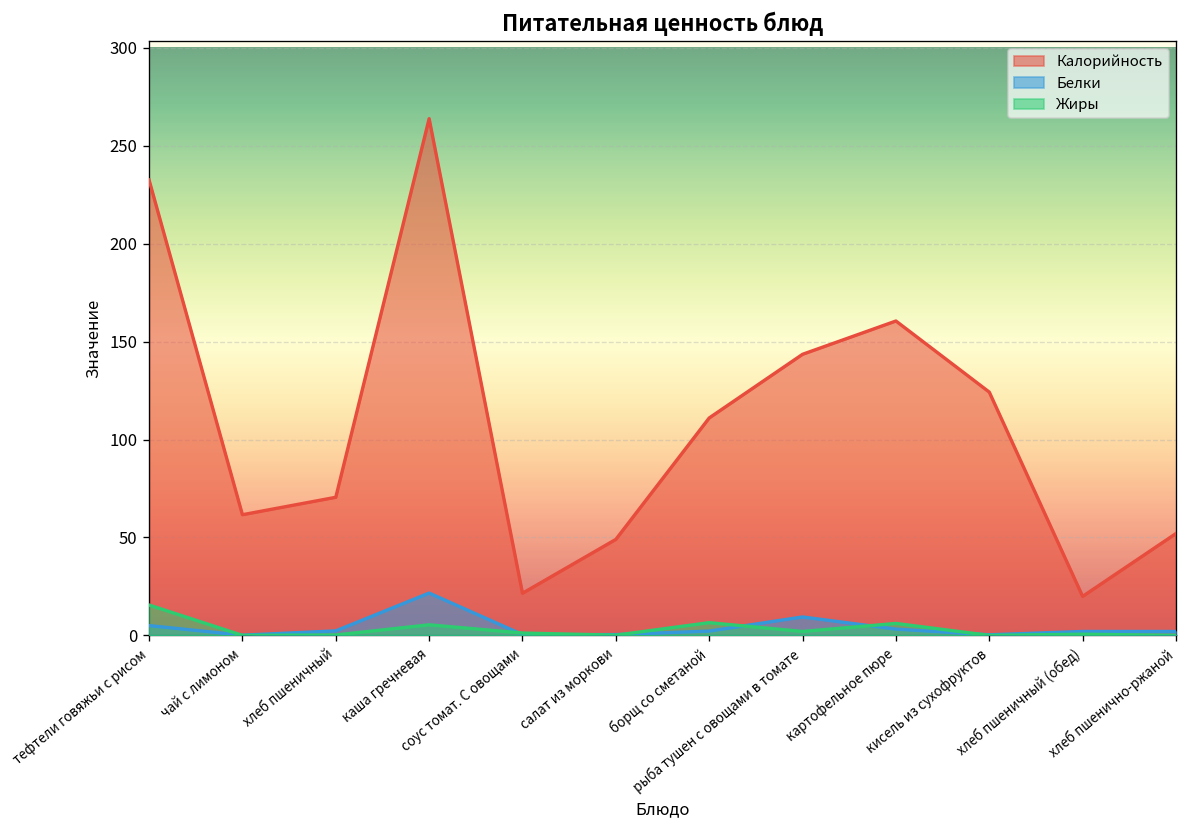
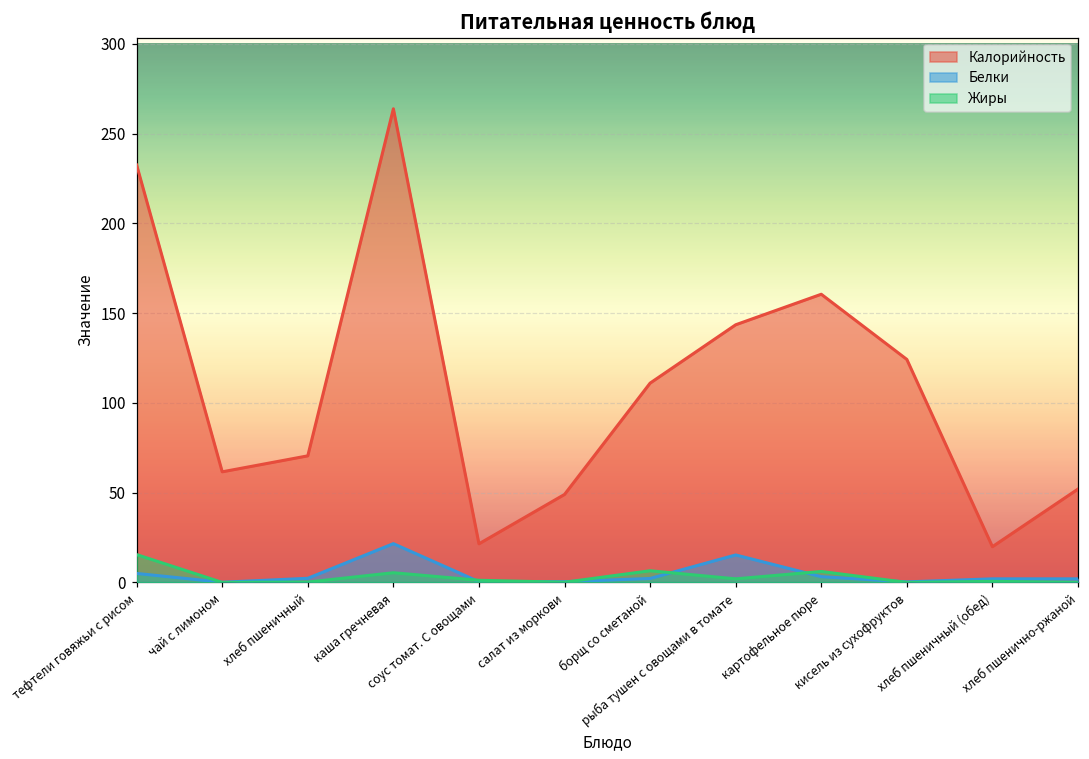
Белки, рыба тушен с овощами в томате: 9 -> 15
